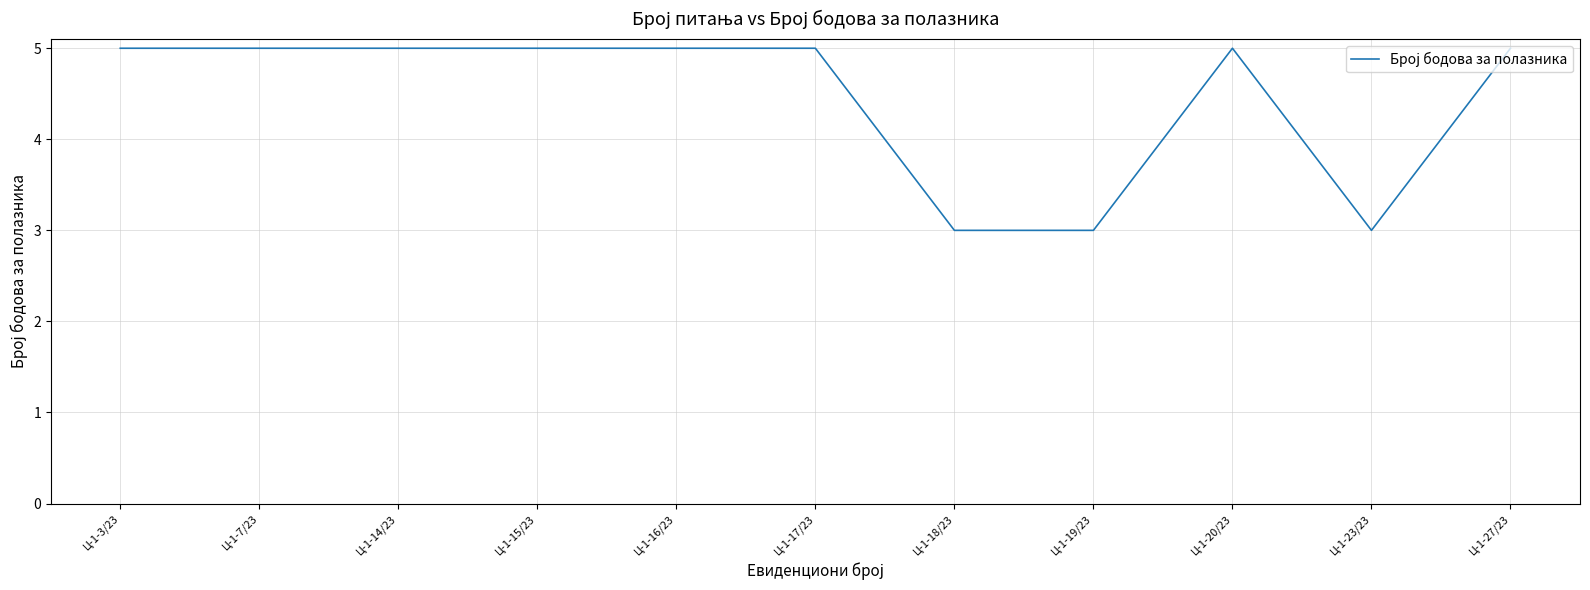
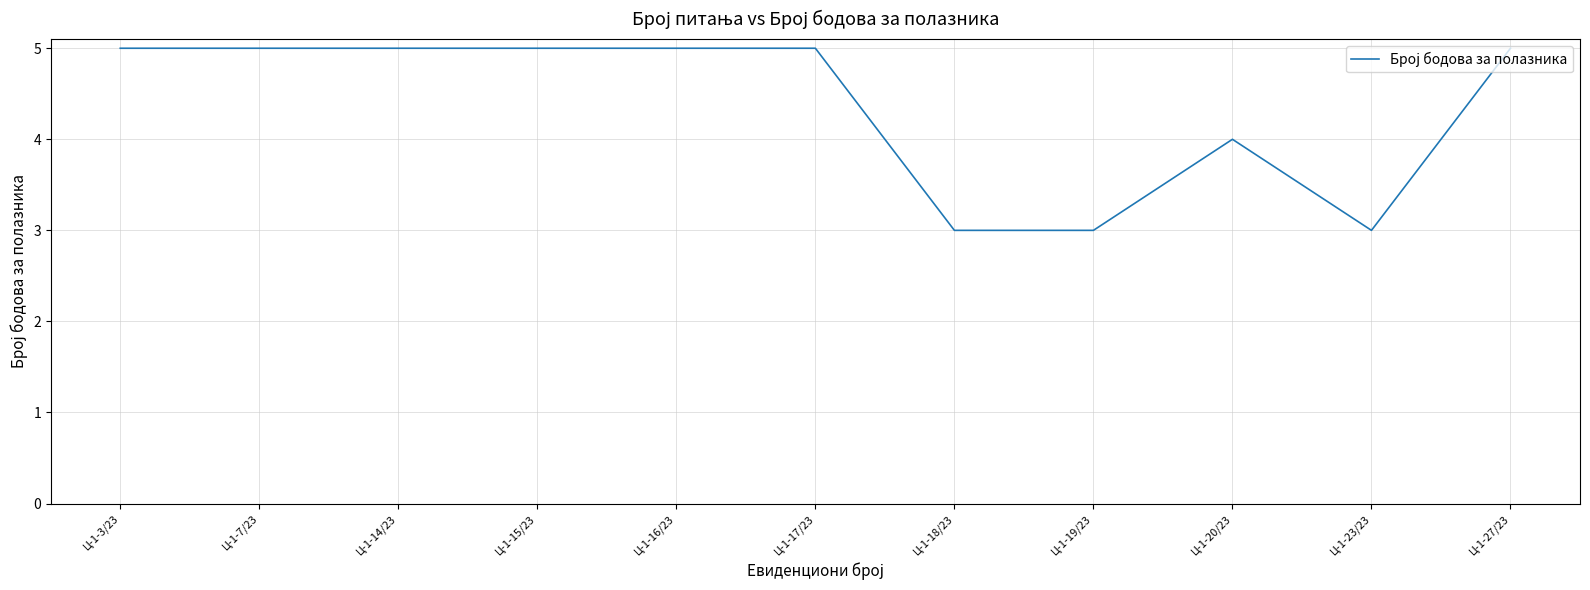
Ц-1-20/23: 5 -> 4
